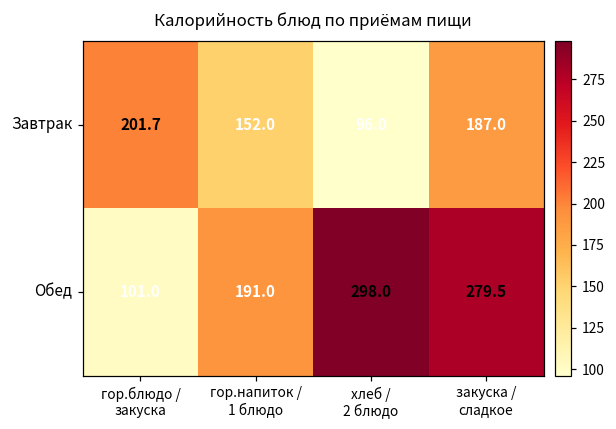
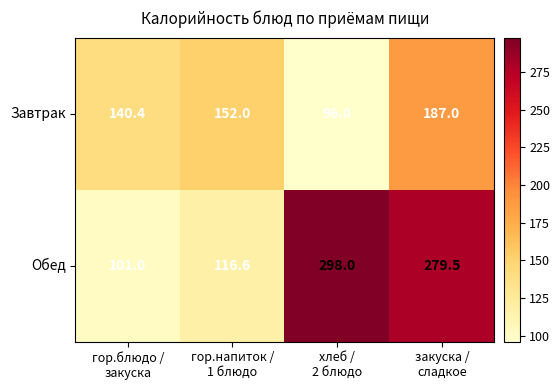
Завтрак, гор.блюдо / закуска: 201.7 -> 140.4
Обед, гор.напиток / 1 блюдо: 191.0 -> 116.6
